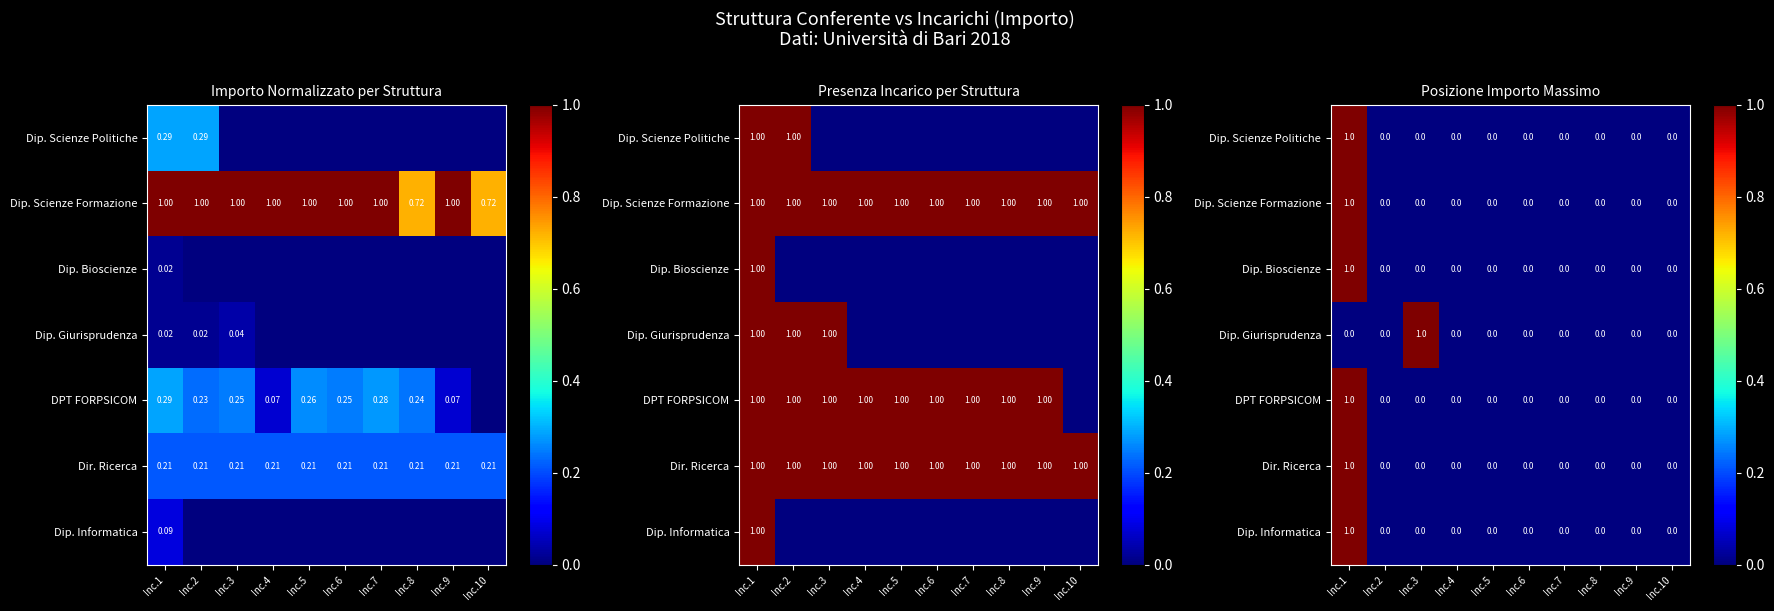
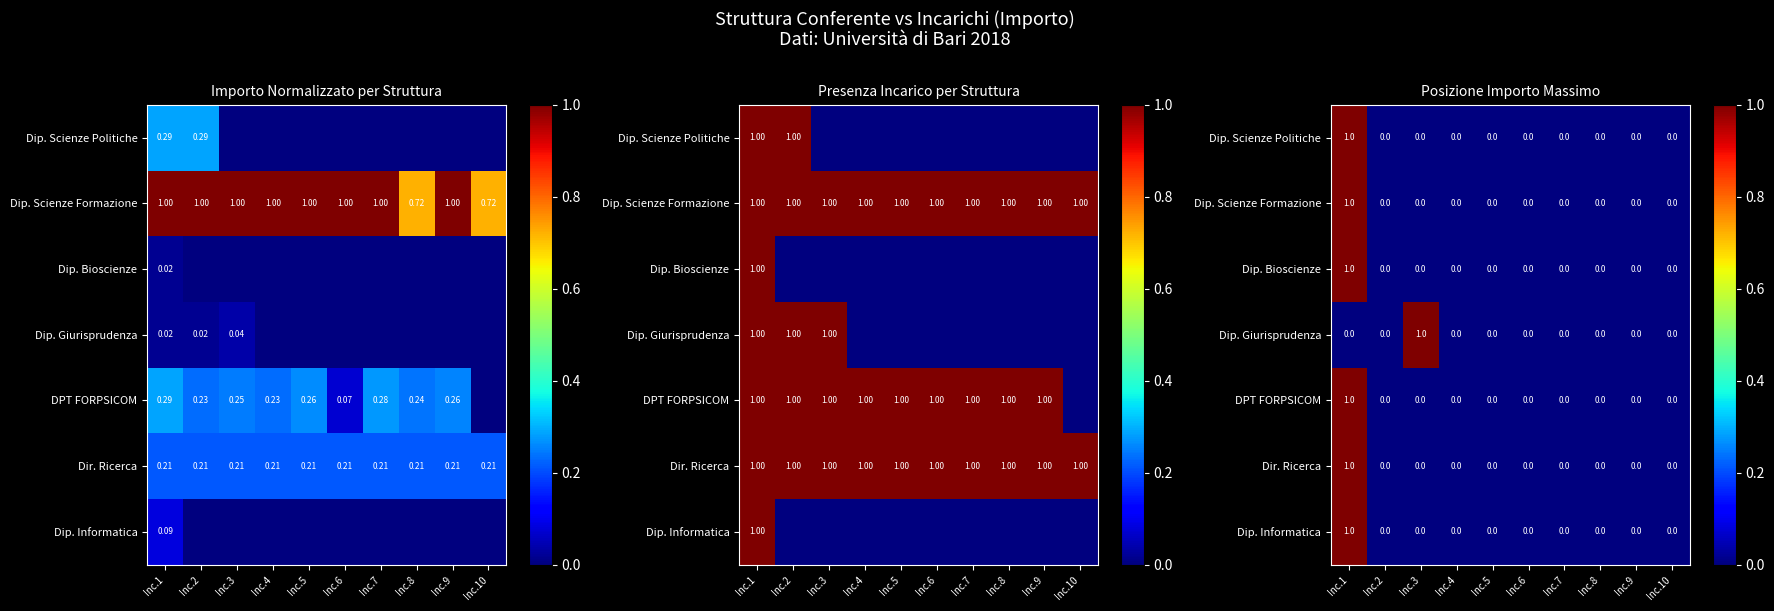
Importo Normalizzato per Struttura, DPT FORPSICOM, Inc.4: 0.07 -> 0.23
Importo Normalizzato per Struttura, DPT FORPSICOM, Inc.6: 0.25 -> 0.07
Importo Normalizzato per Struttura, DPT FORPSICOM, Inc.9: 0.07 -> 0.26
